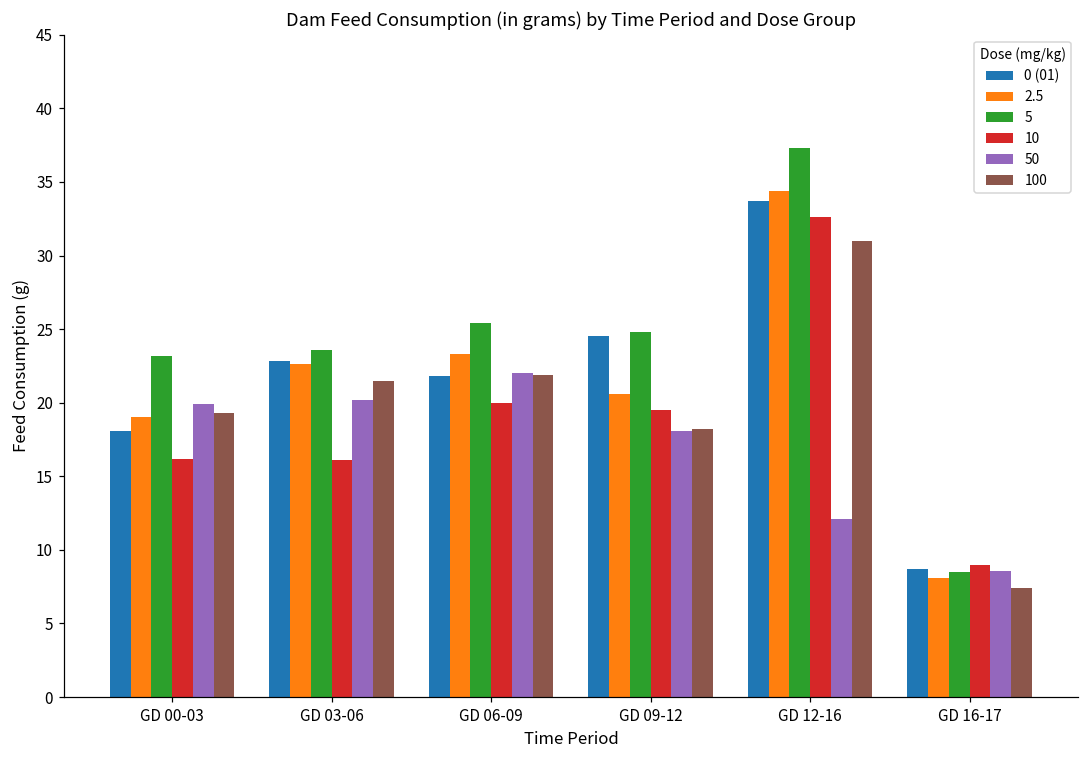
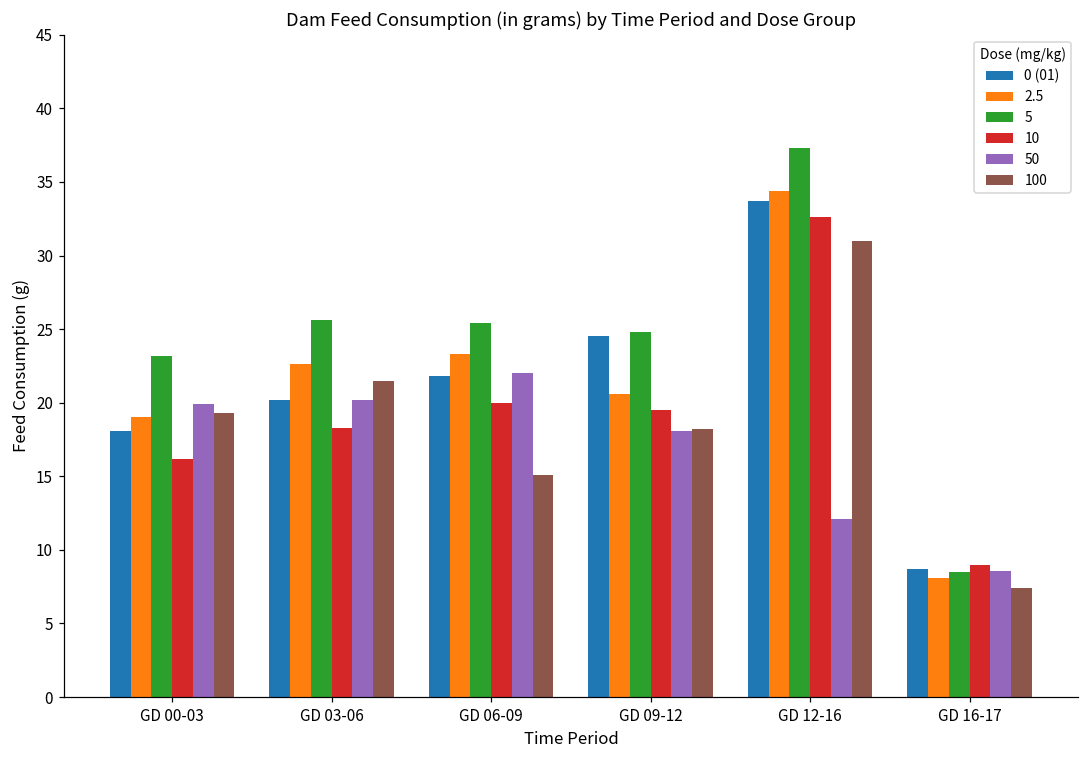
0 (01), GD 03-06: 22.8 -> 20.2
5, GD 03-06: 23.6 -> 25.6
10, GD 03-06: 16.1 -> 18.3
100, GD 06-09: 21.9 -> 15.1
